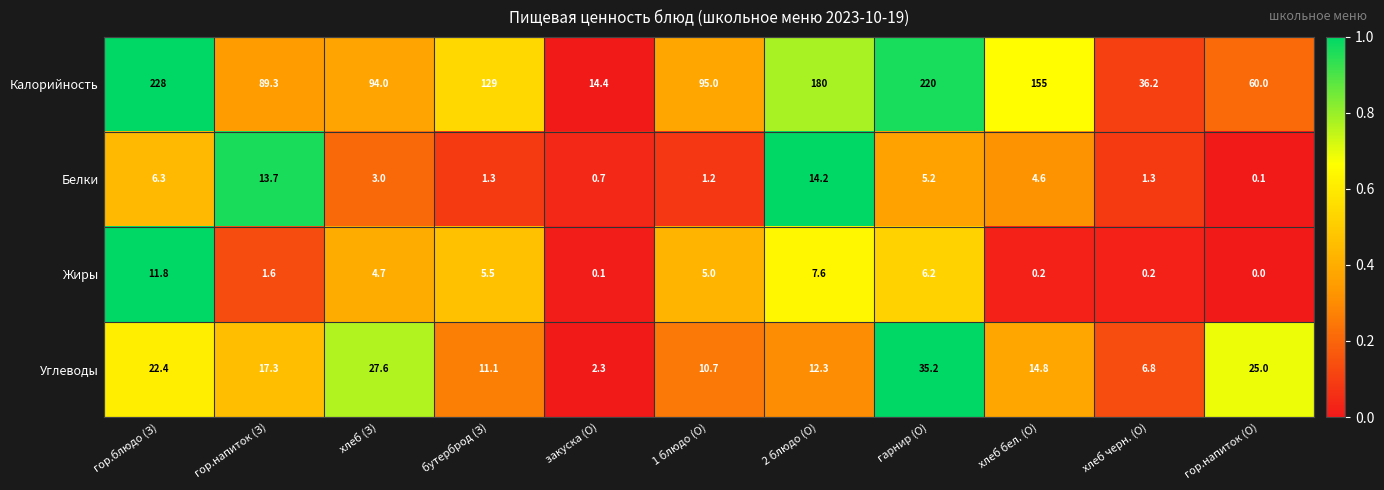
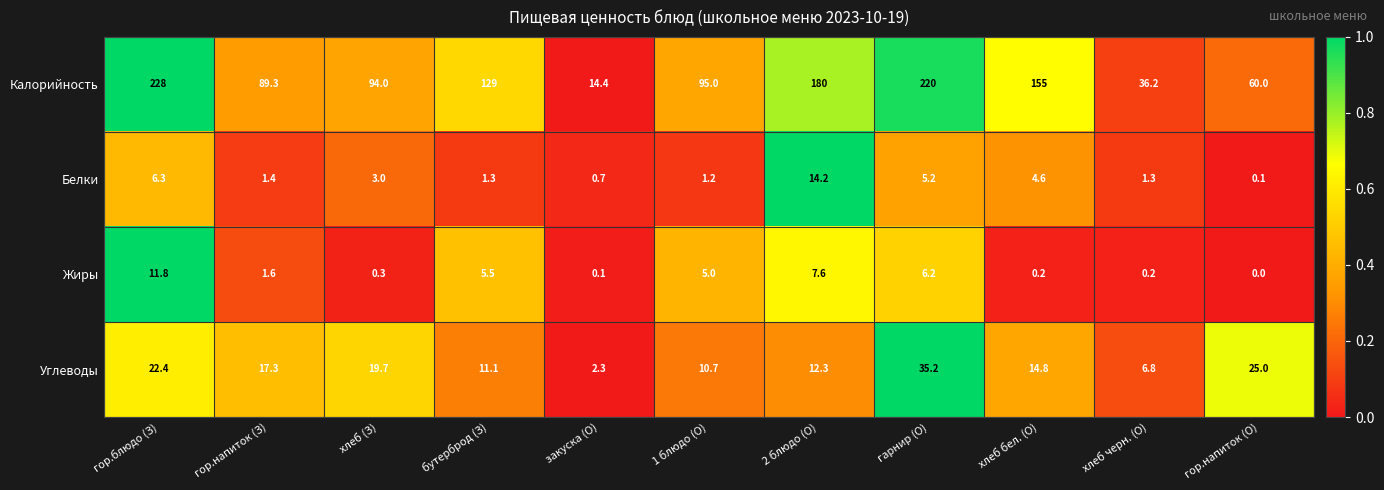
Белки, гор.напиток (З): 13.7 -> 1.4
Жиры, хлеб (З): 4.7 -> 0.3
Углеводы, хлеб (З): 27.6 -> 19.7
